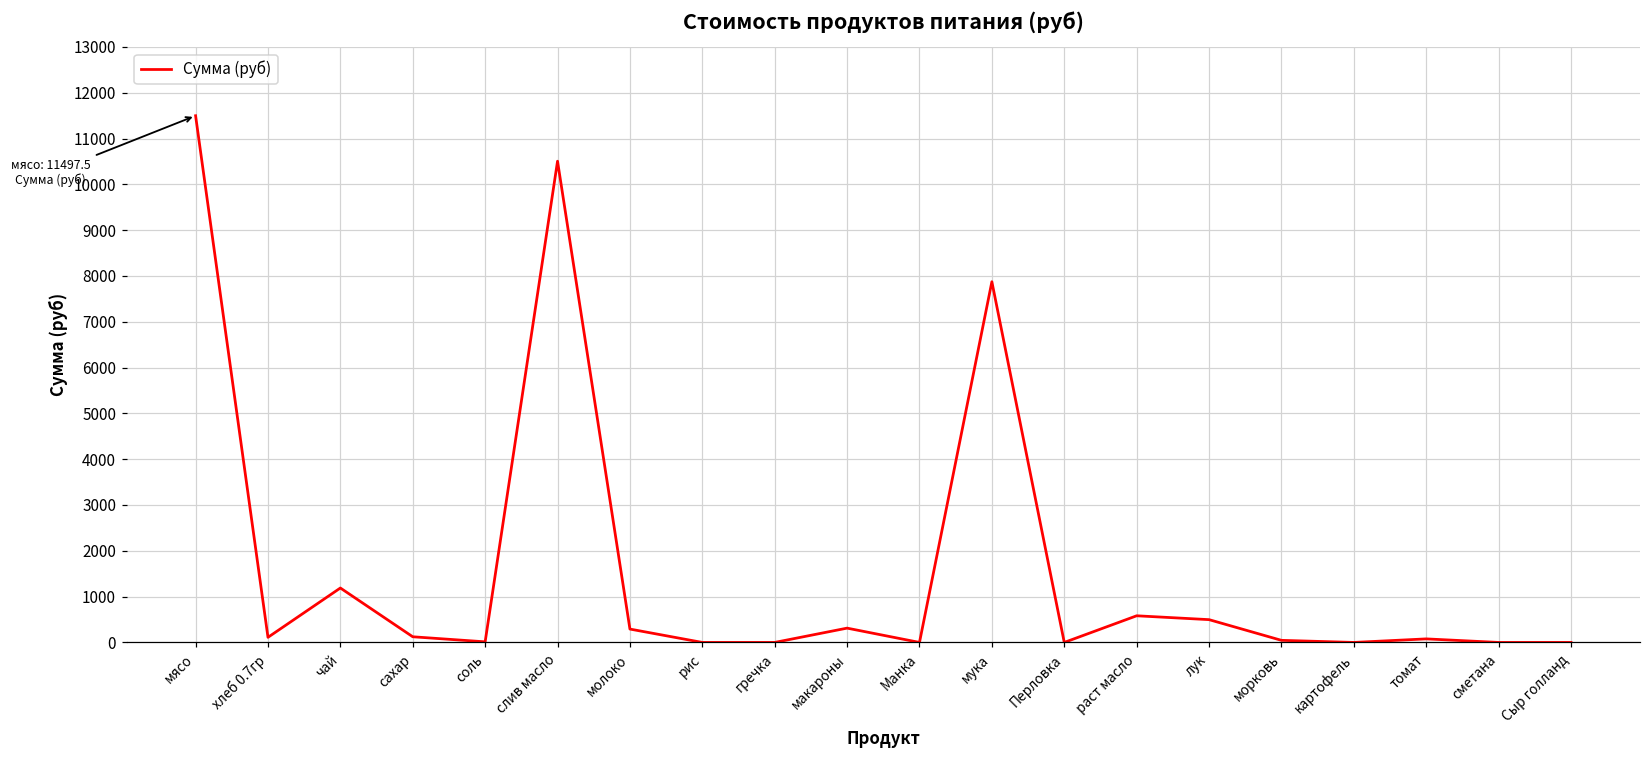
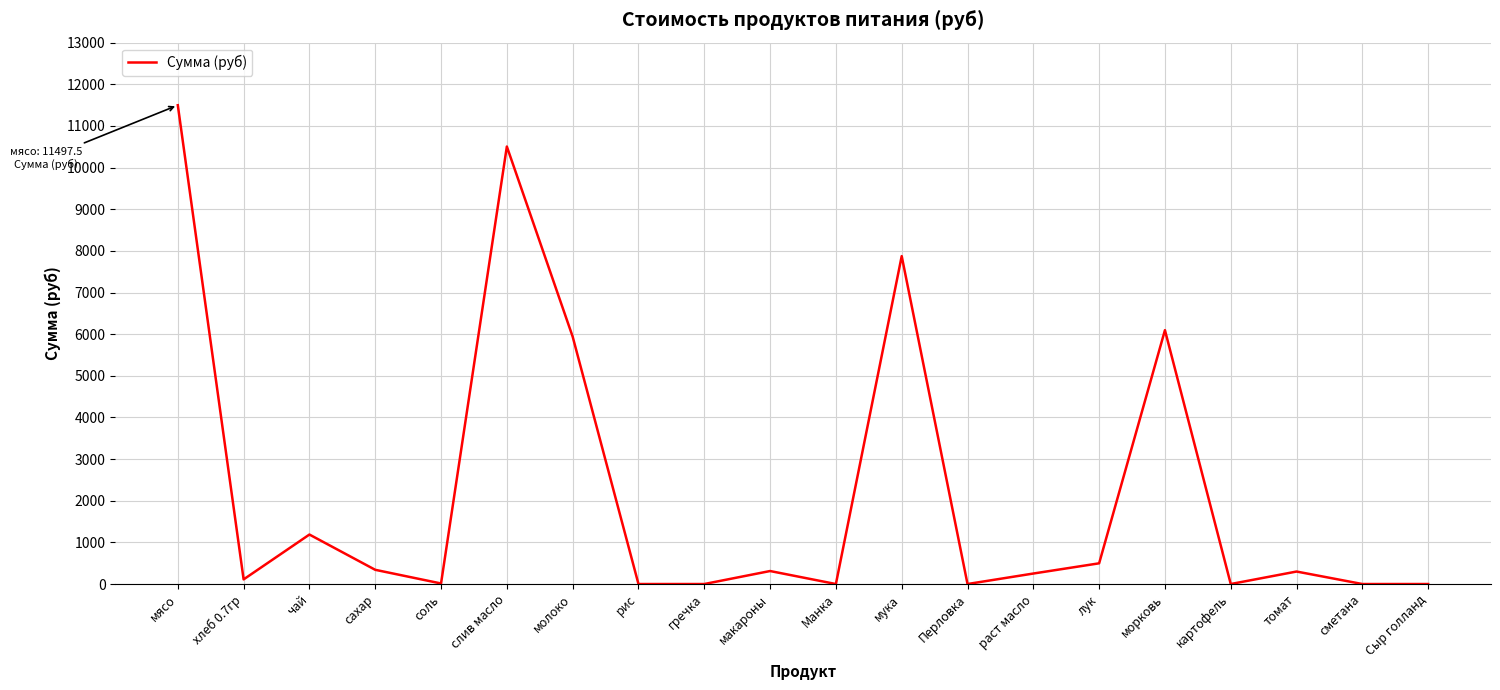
сахар: 100 -> 300
молоко: 300 -> 5900
раст масло: 600 -> 300
морковь: 0 -> 6100
томат: 100 -> 300
